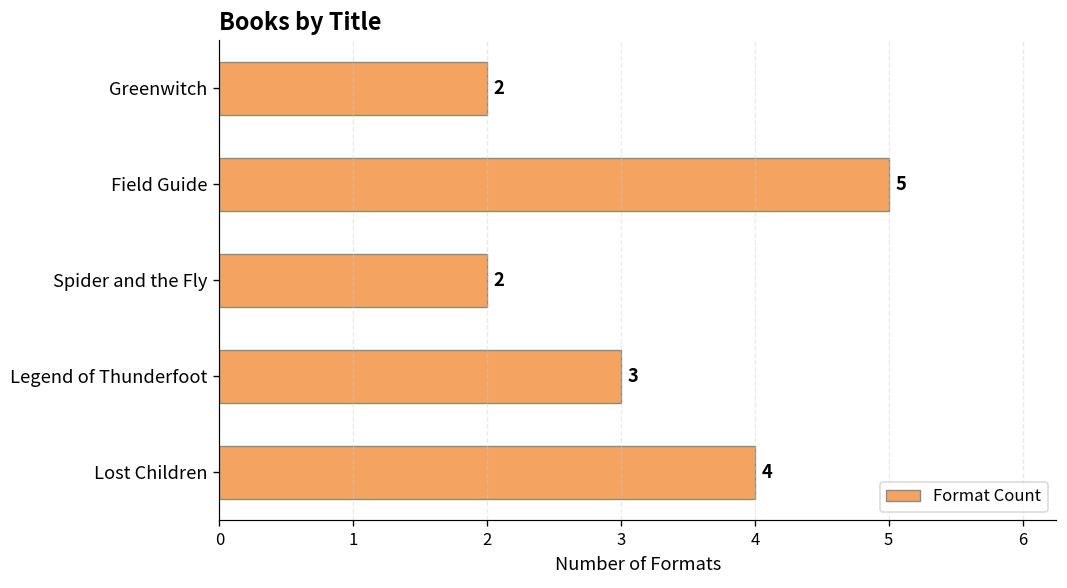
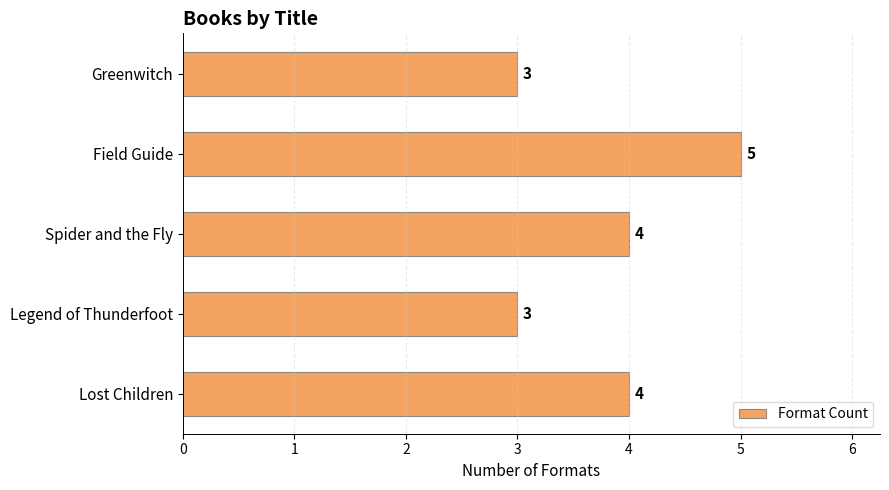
Greenwitch: 2 -> 3
Spider and the Fly: 2 -> 4
